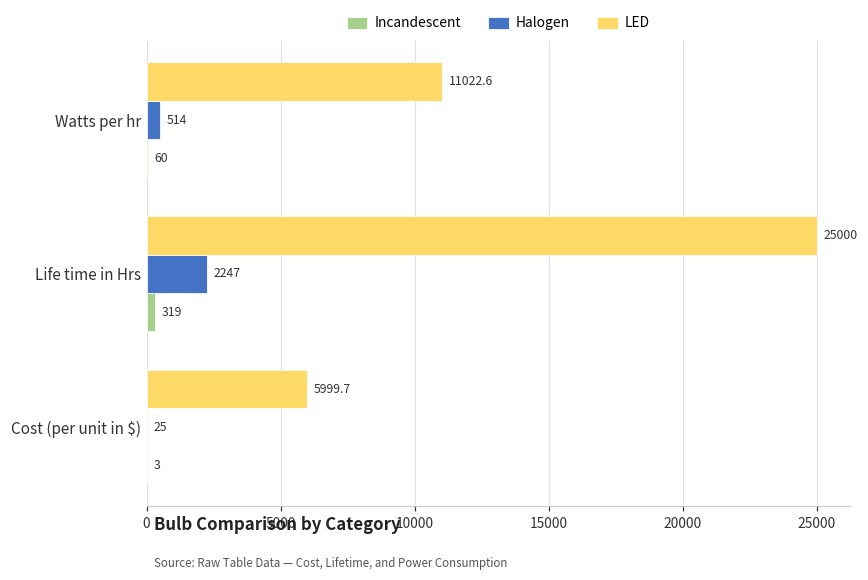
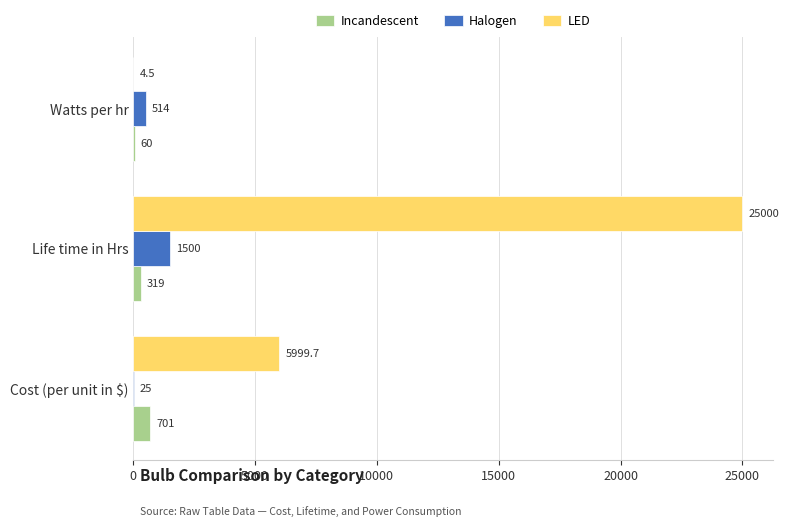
LED, Watts per hr: 11022.6 -> 4.5
Halogen, Life time in Hrs: 2247 -> 1500
Incandescent, Cost (per unit in $): 3 -> 701
